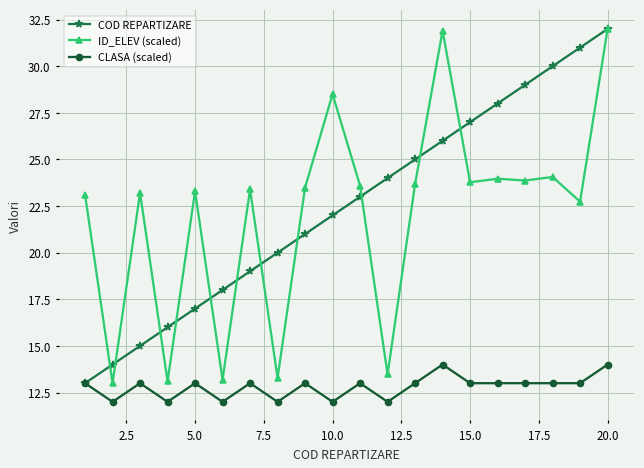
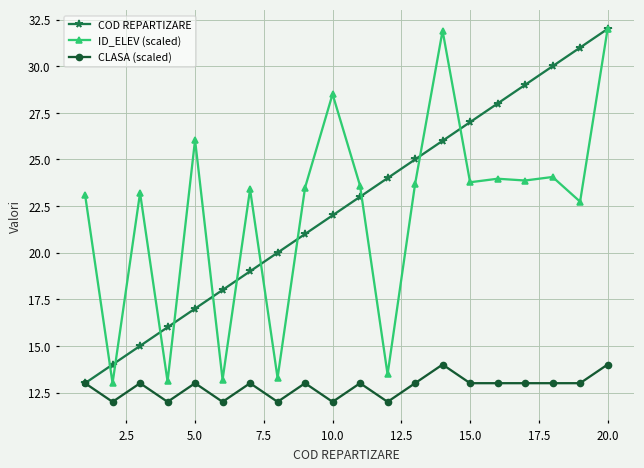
ID_ELEV (scaled), 5.0: 23.3 -> 26.0
